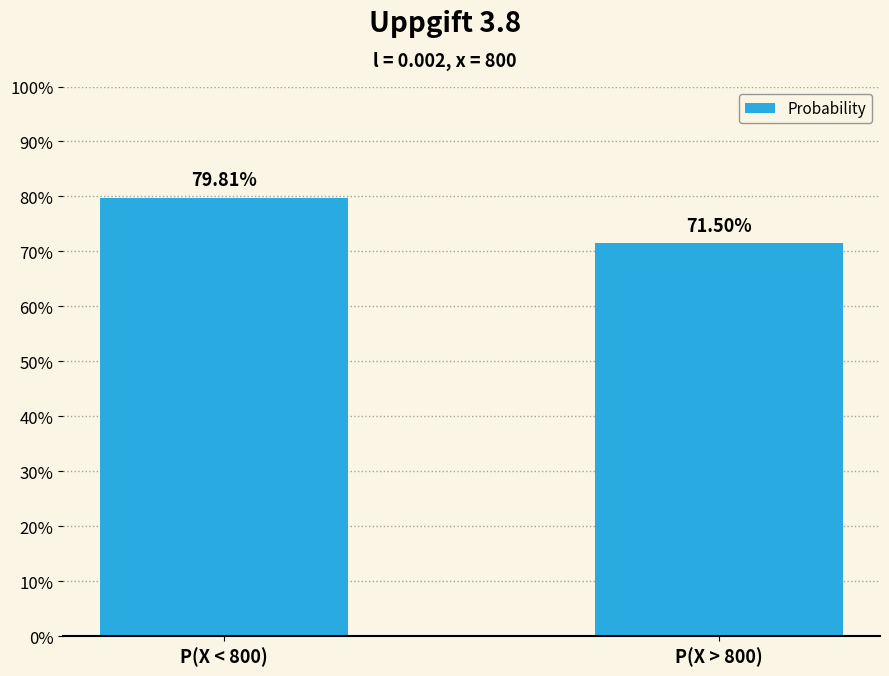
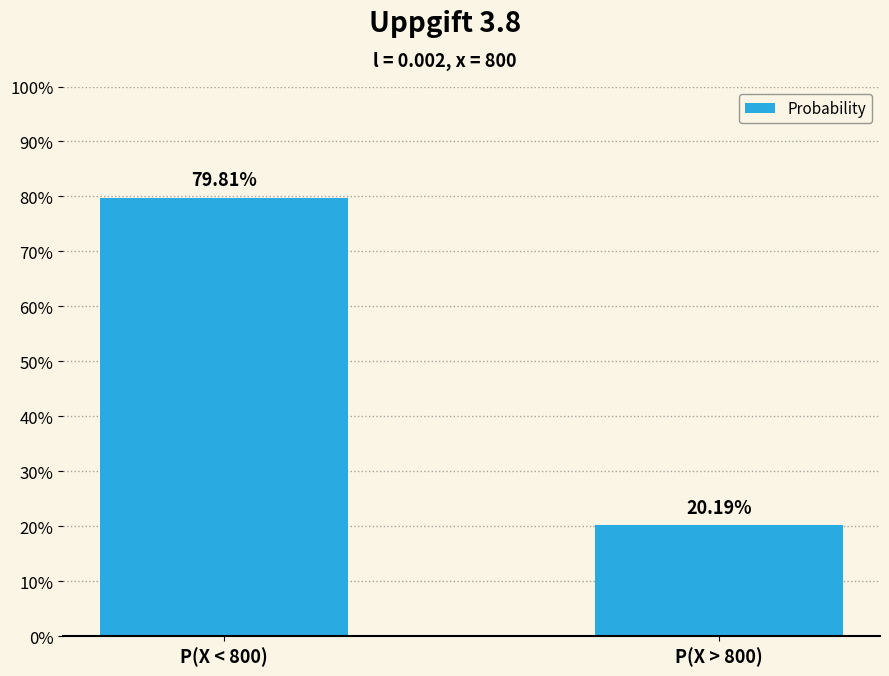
P(X > 800): 71.50% -> 20.19%
